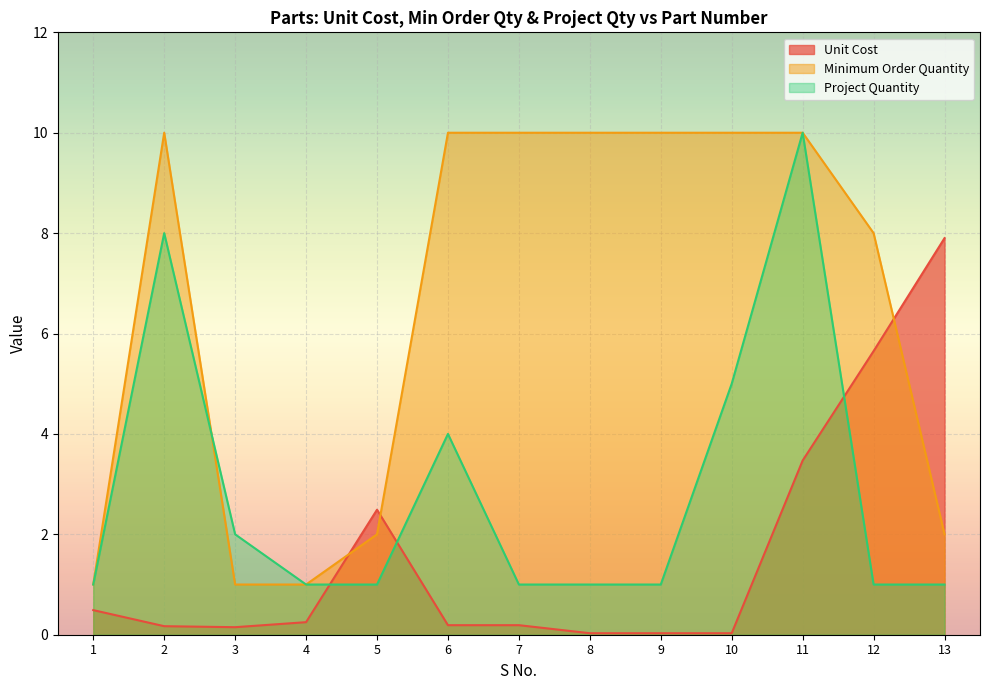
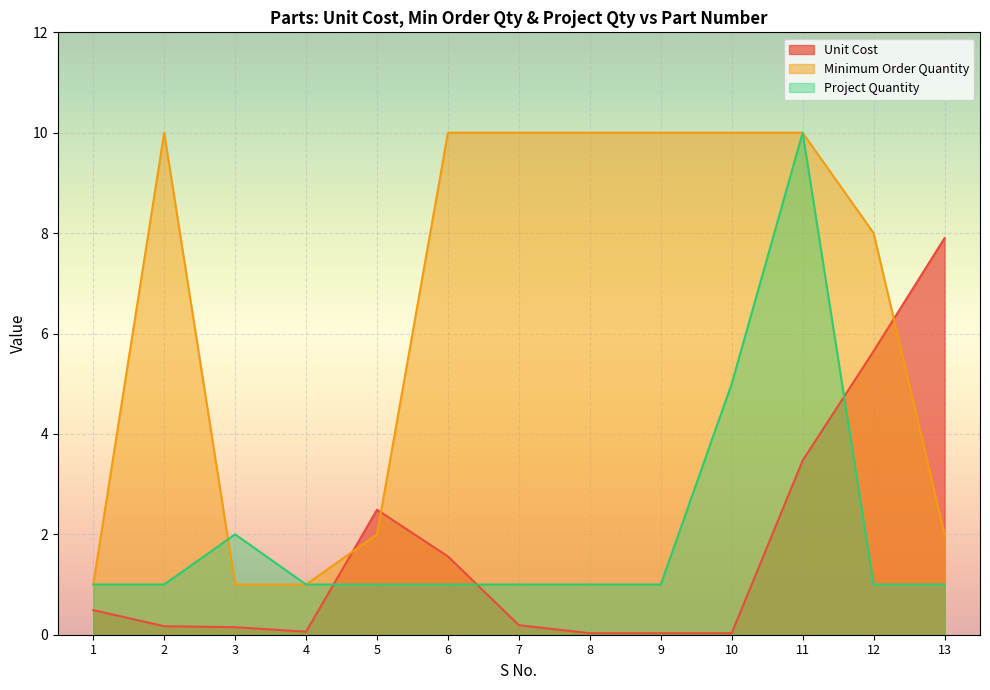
Project Quantity, 2: 8 -> 1
Unit Cost, 4: 0.3 -> 0.1
Unit Cost, 6: 0.2 -> 1.6
Project Quantity, 6: 4 -> 1
